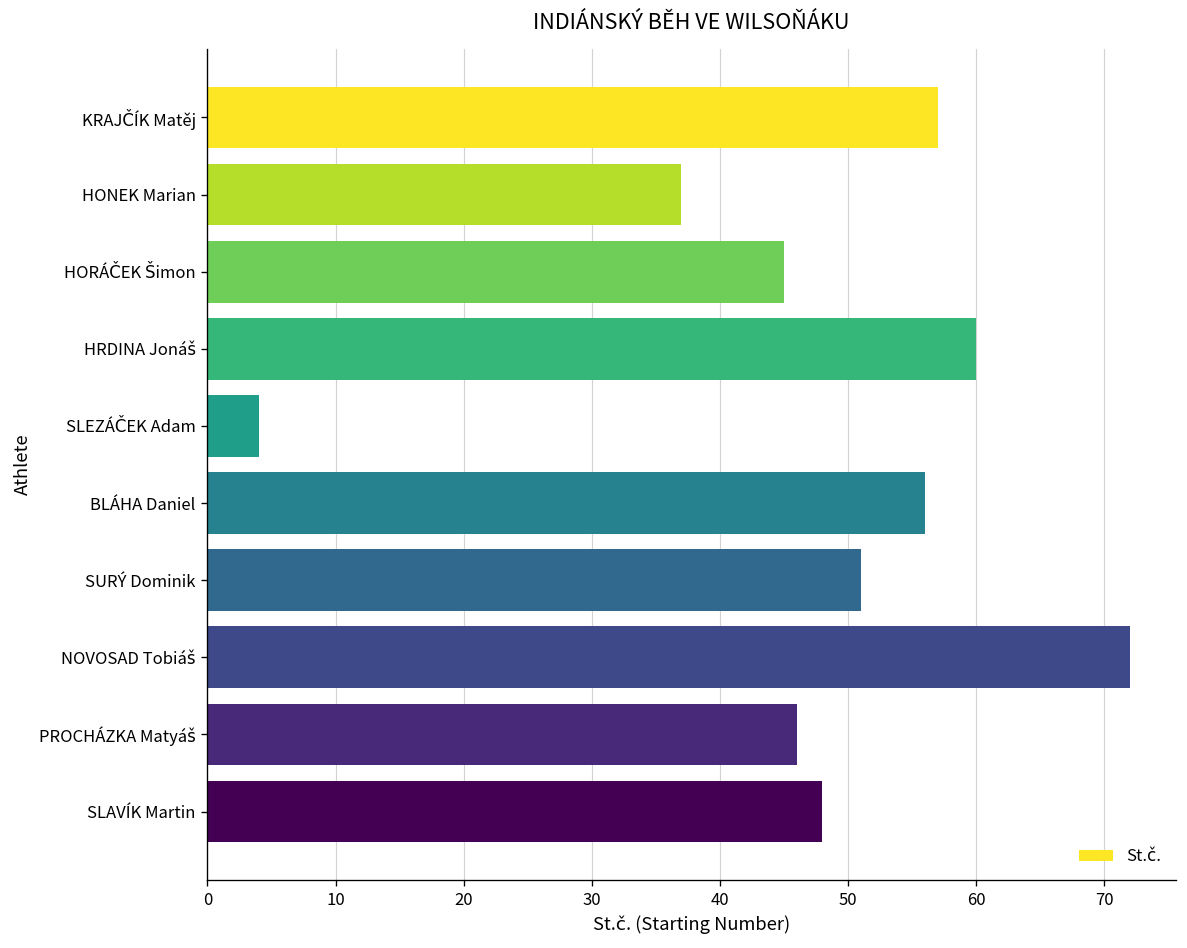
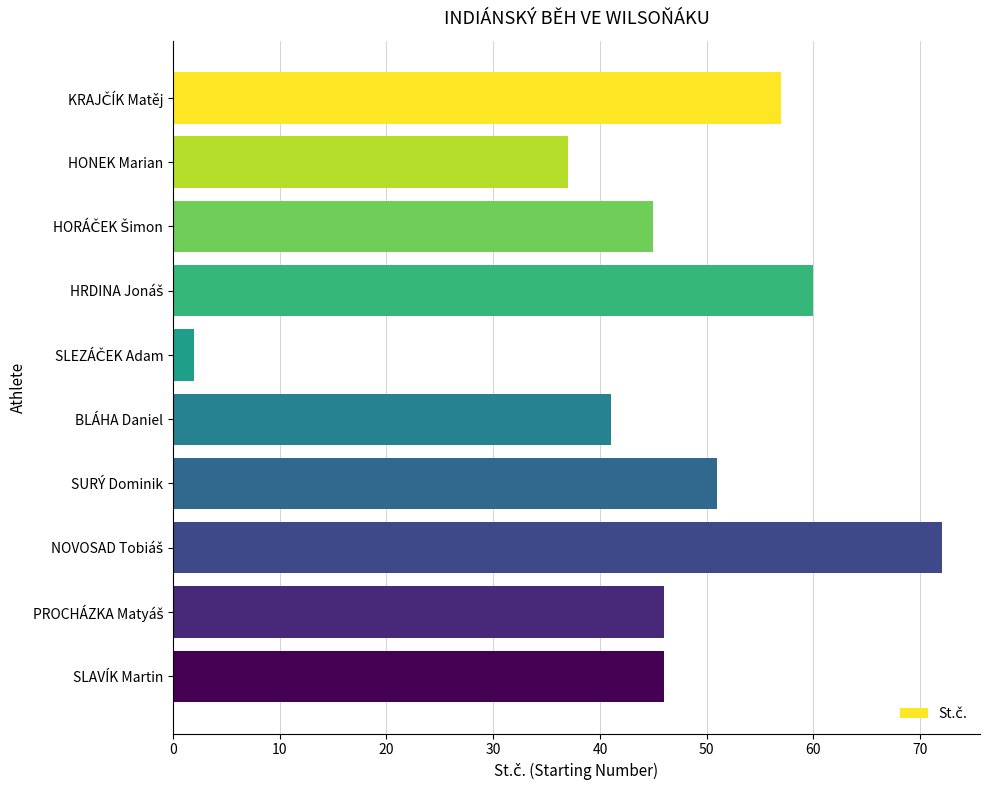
SLEZÁČEK Adam: 4 -> 2
BLÁHA Daniel: 56 -> 41
SLAVÍK Martin: 48 -> 46
